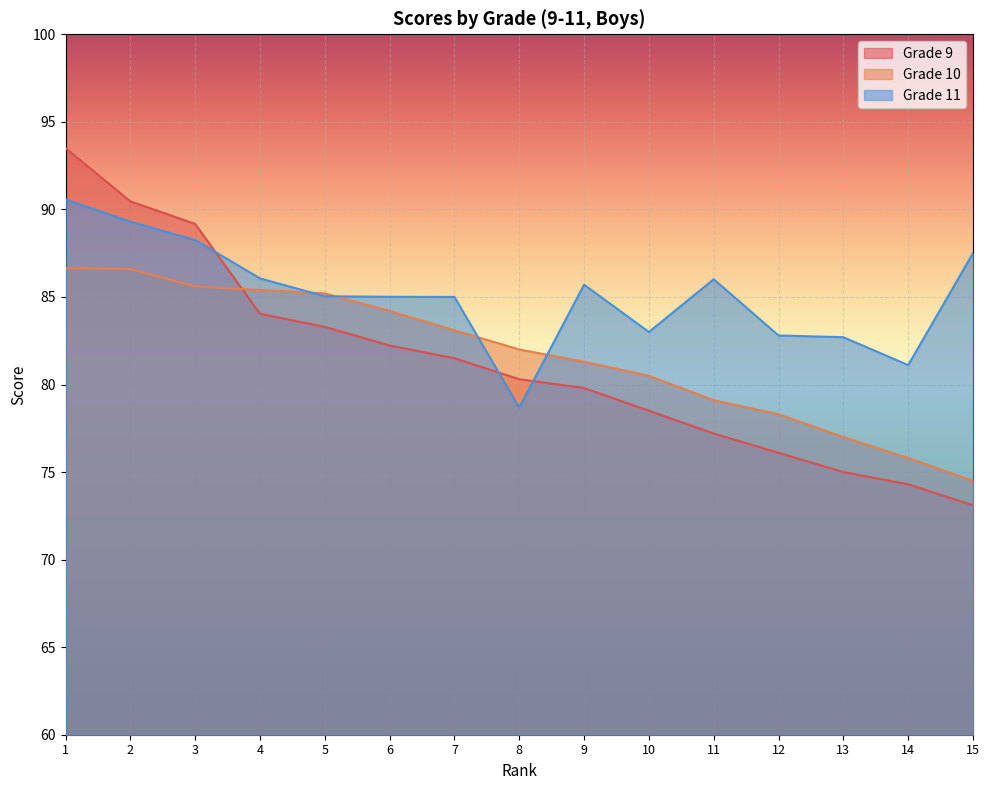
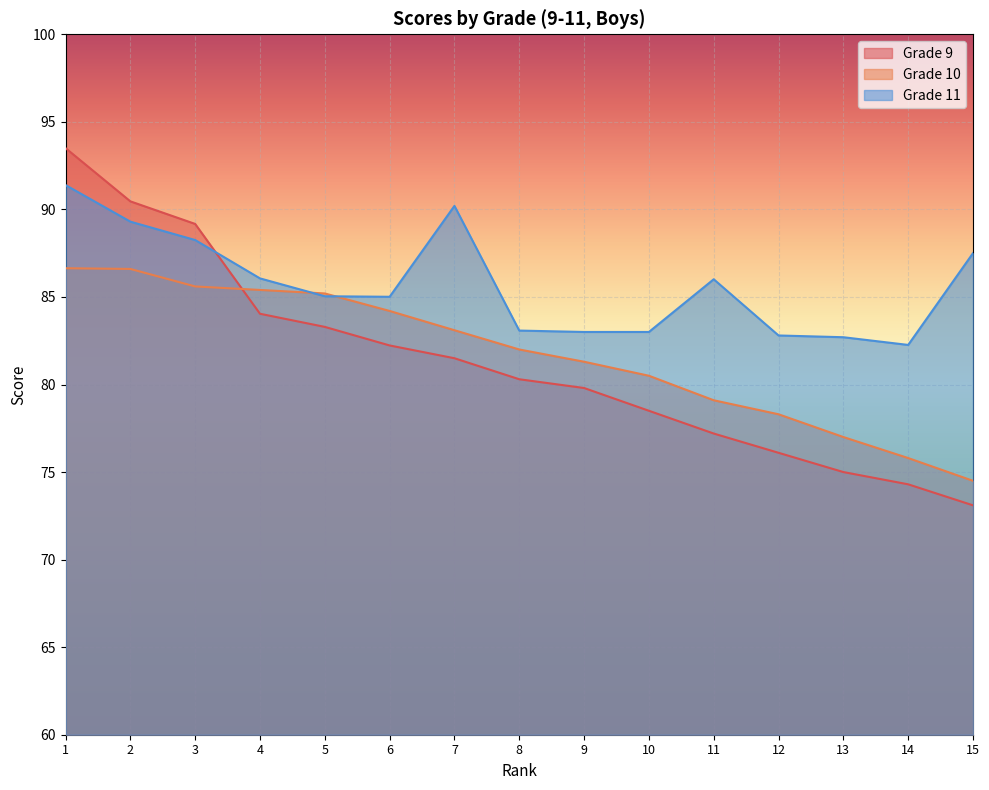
Grade 11, 1: 90.6 -> 91.4
Grade 11, 7: 85.0 -> 90.2
Grade 11, 8: 78.7 -> 83.1
Grade 11, 9: 85.7 -> 83.0
Grade 11, 14: 81.1 -> 82.3
